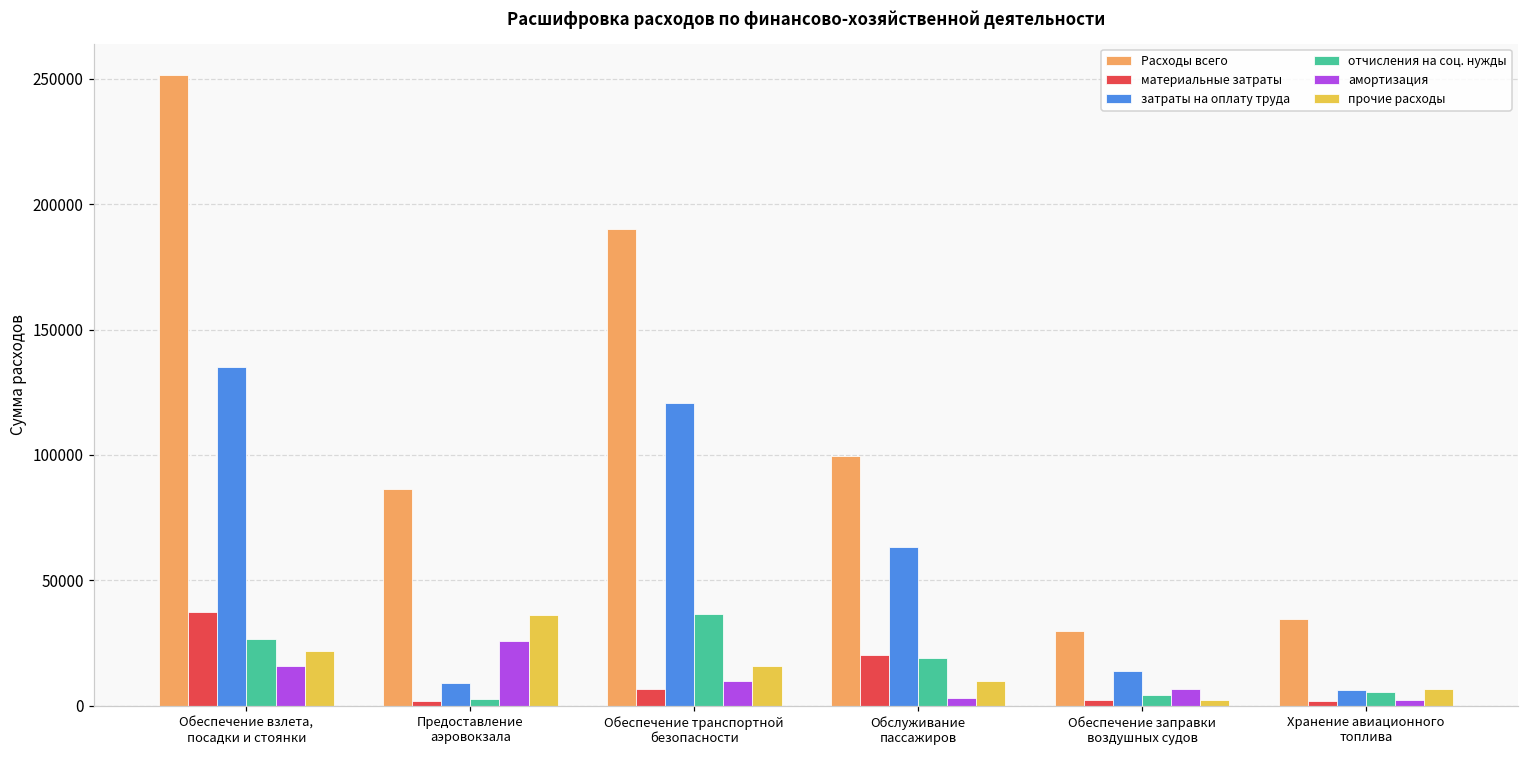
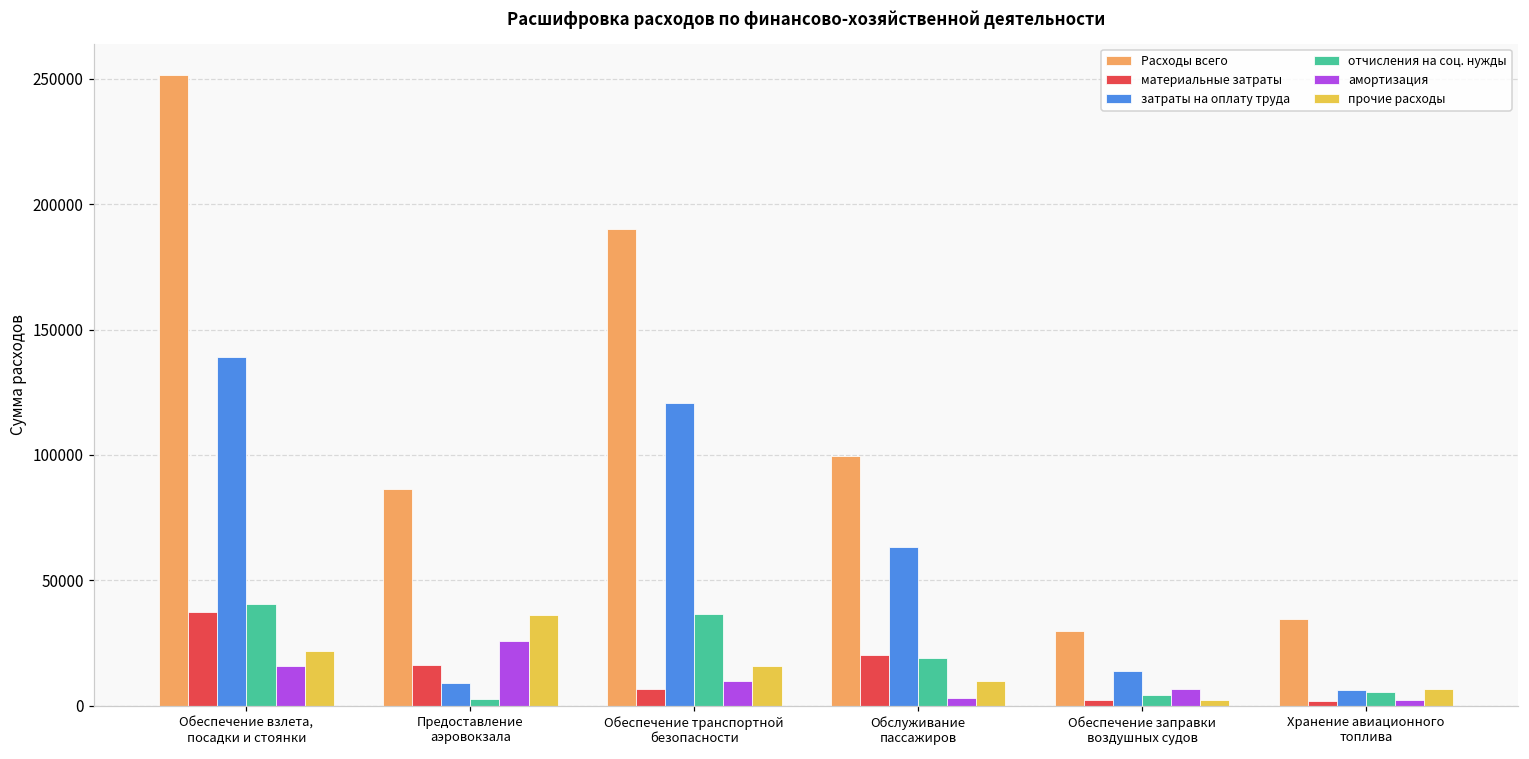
затраты на оплату труда, Обеспечение взлета, посадки и стоянки: 135000 -> 139000
отчисления на соц. нужды, Обеспечение взлета, посадки и стоянки: 26000 -> 41000
материальные затраты, Предоставление аэровокзала: 2000 -> 16000
